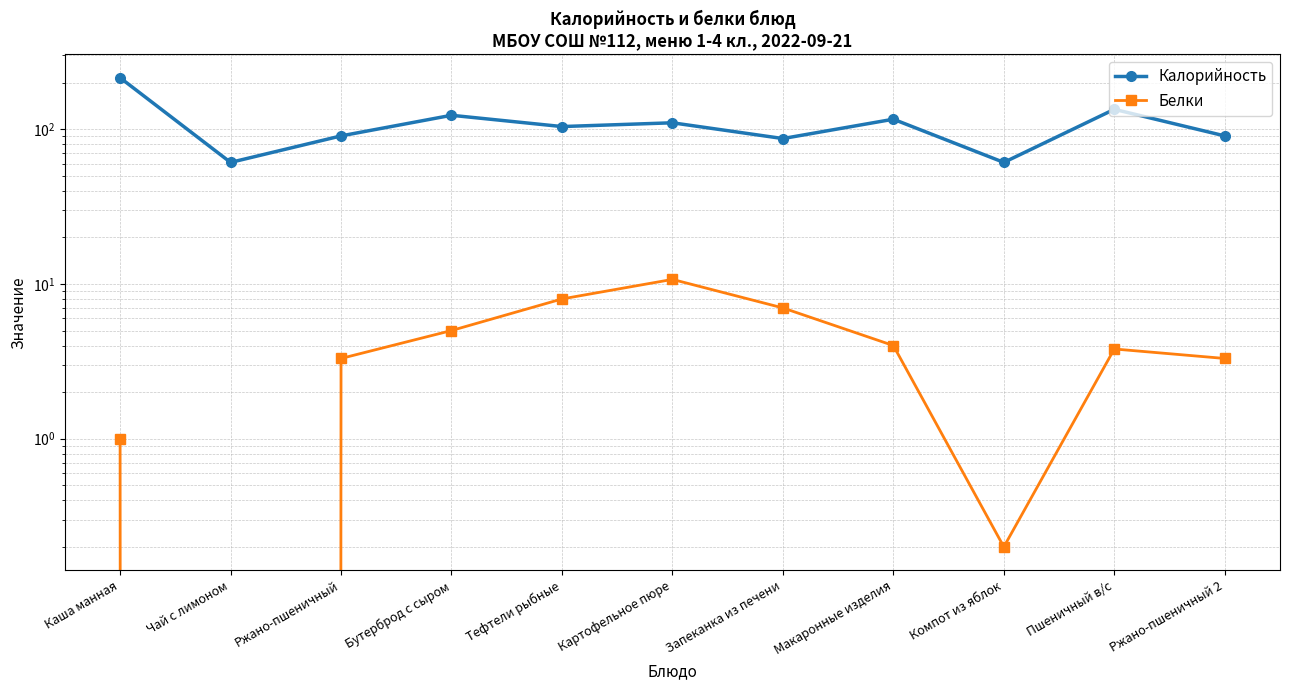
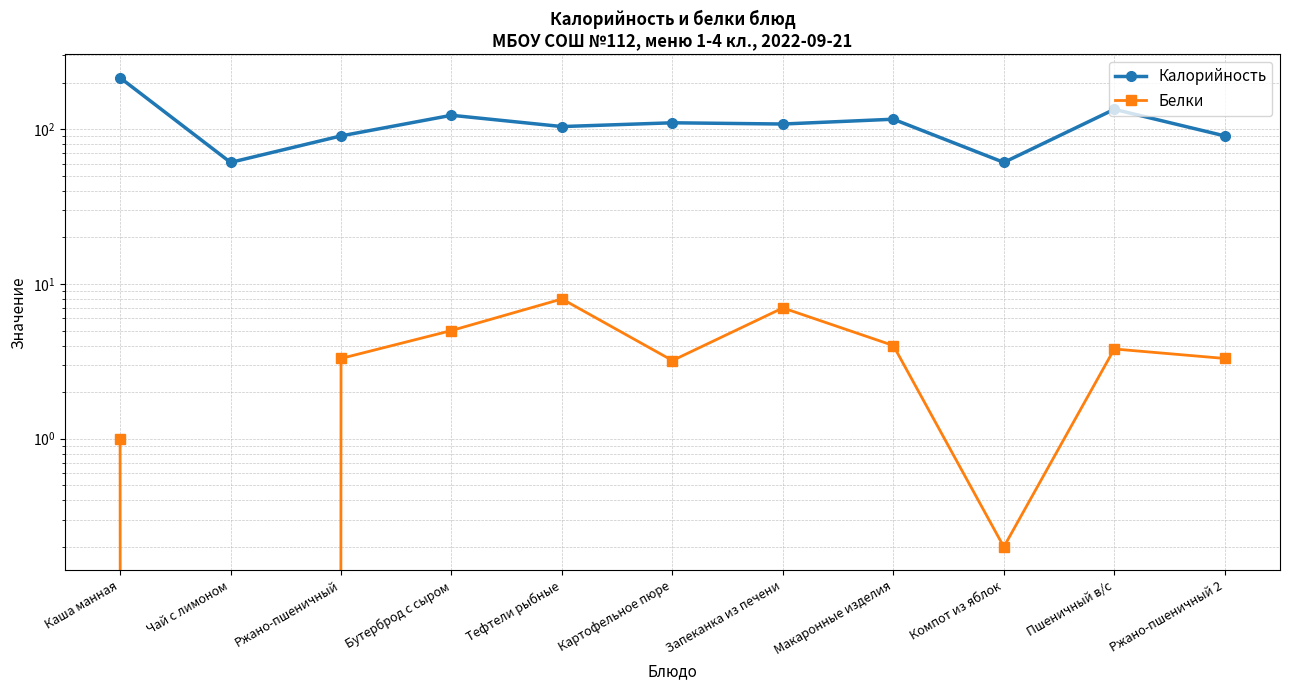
Белки, Картофельное пюре: 11 -> 3.2
Калорийность, Запеканка из печени: 90 -> 110
